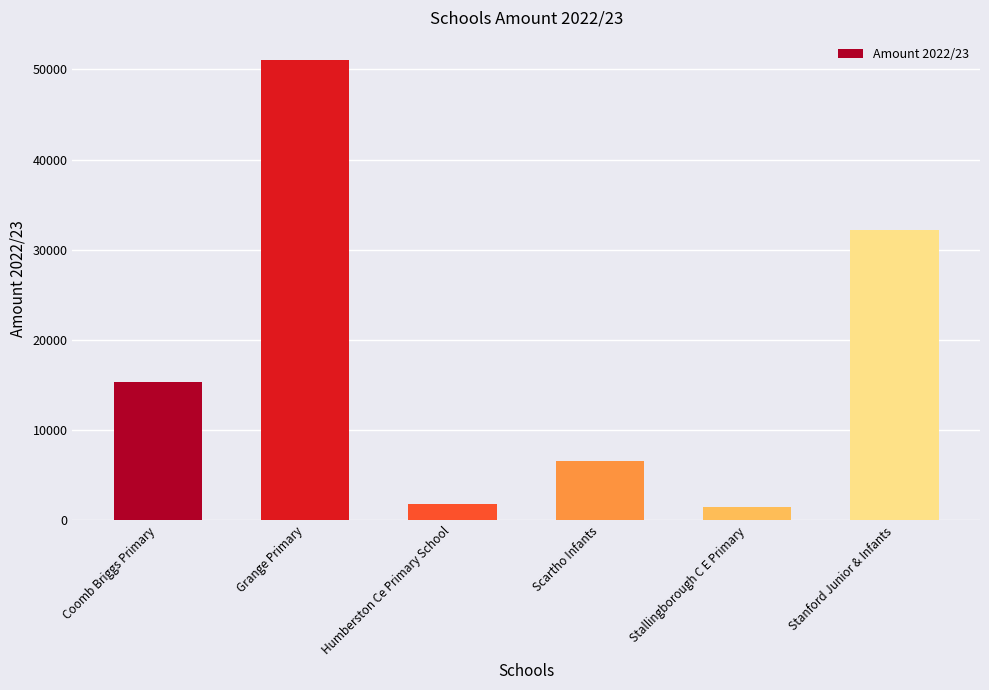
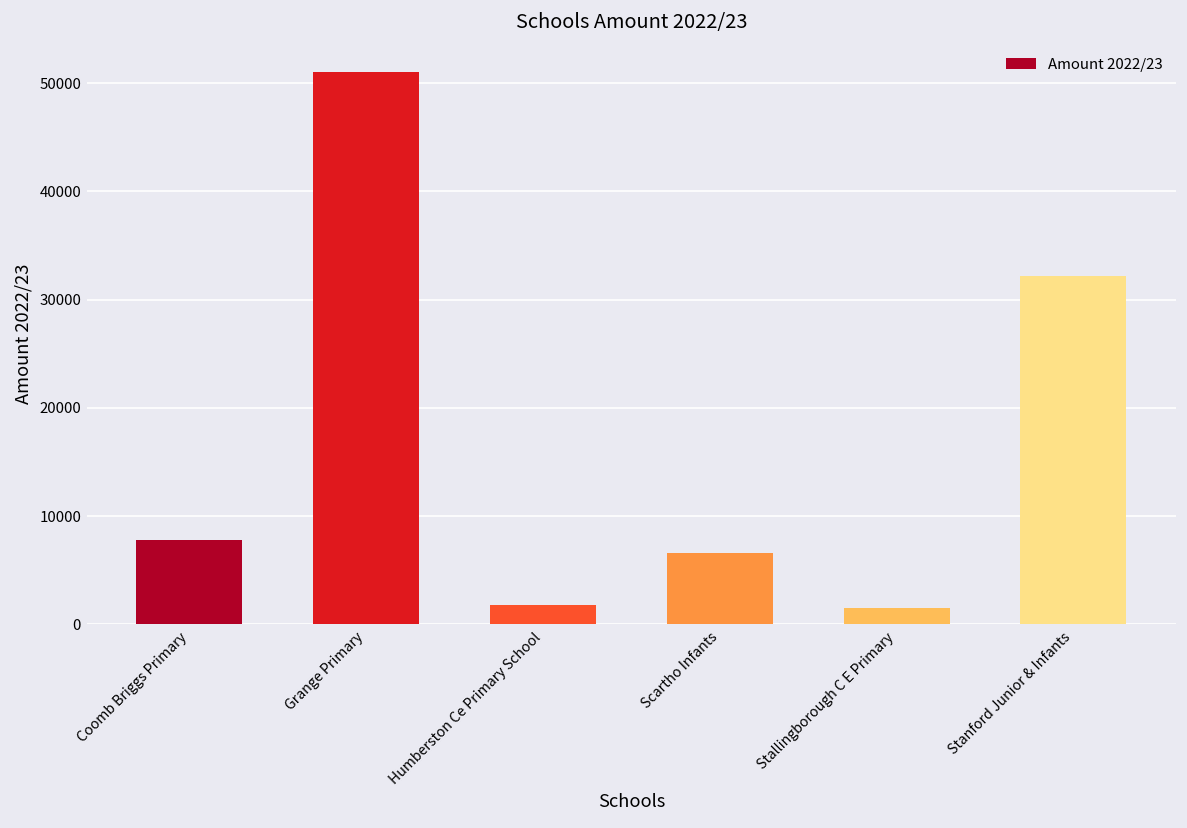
Coomb Briggs Primary: 15000 -> 8000
